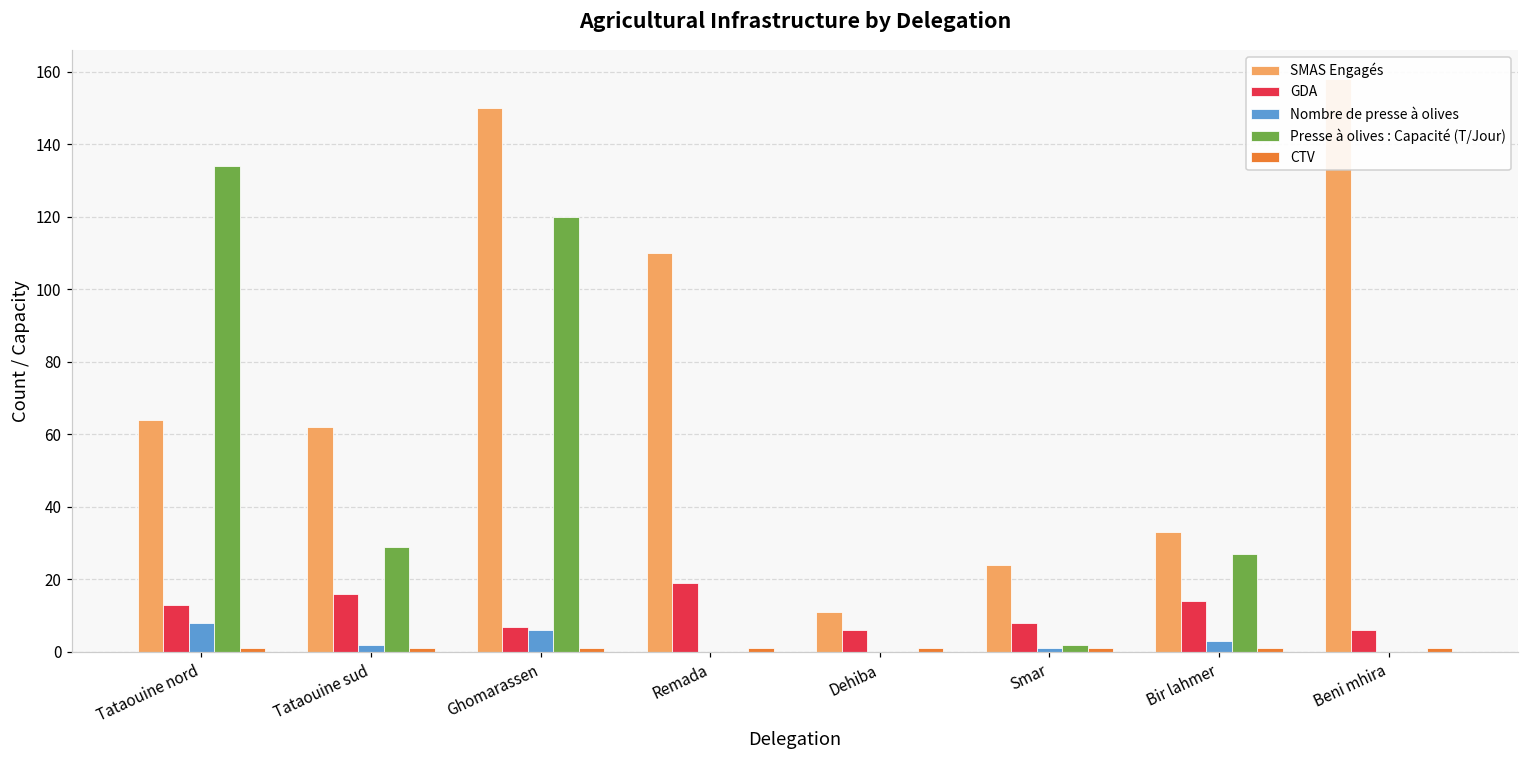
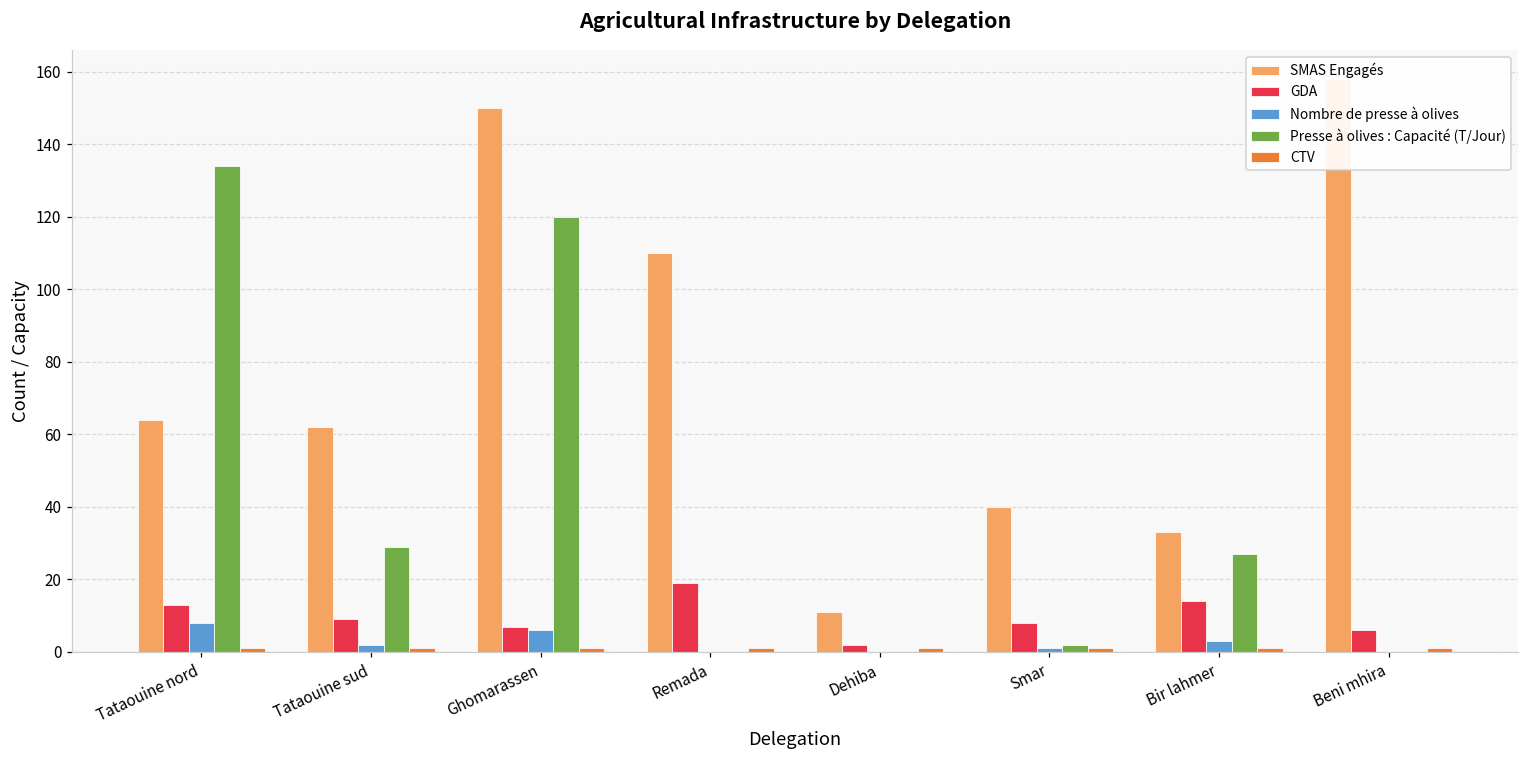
GDA, Tataouine sud: 16 -> 9
GDA, Dehiba: 6 -> 2
SMAS Engagés, Smar: 24 -> 40
